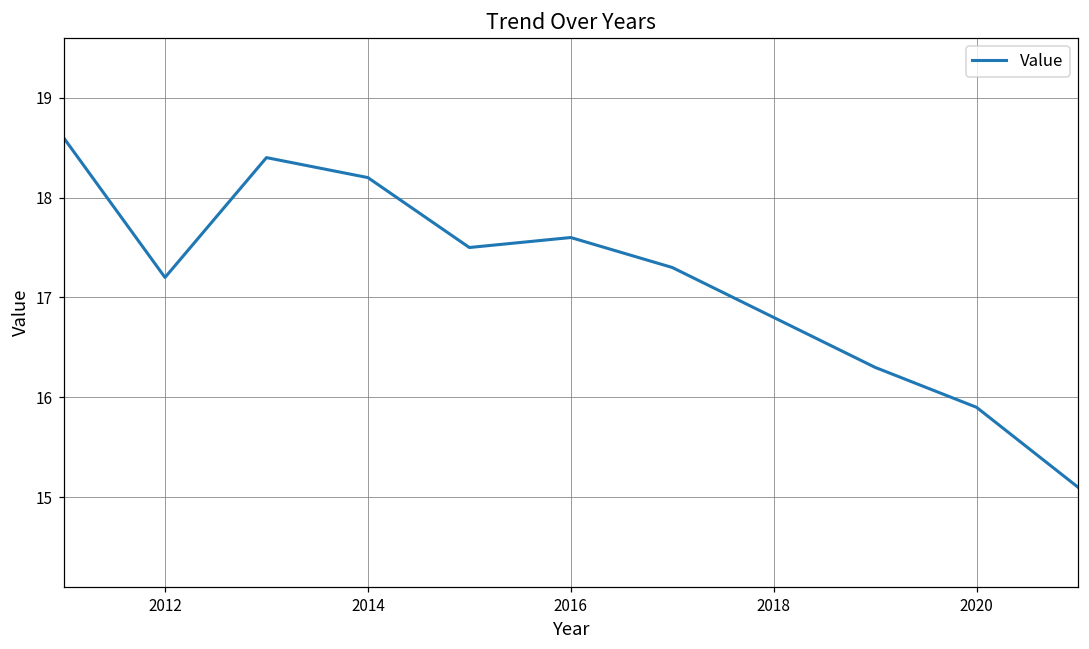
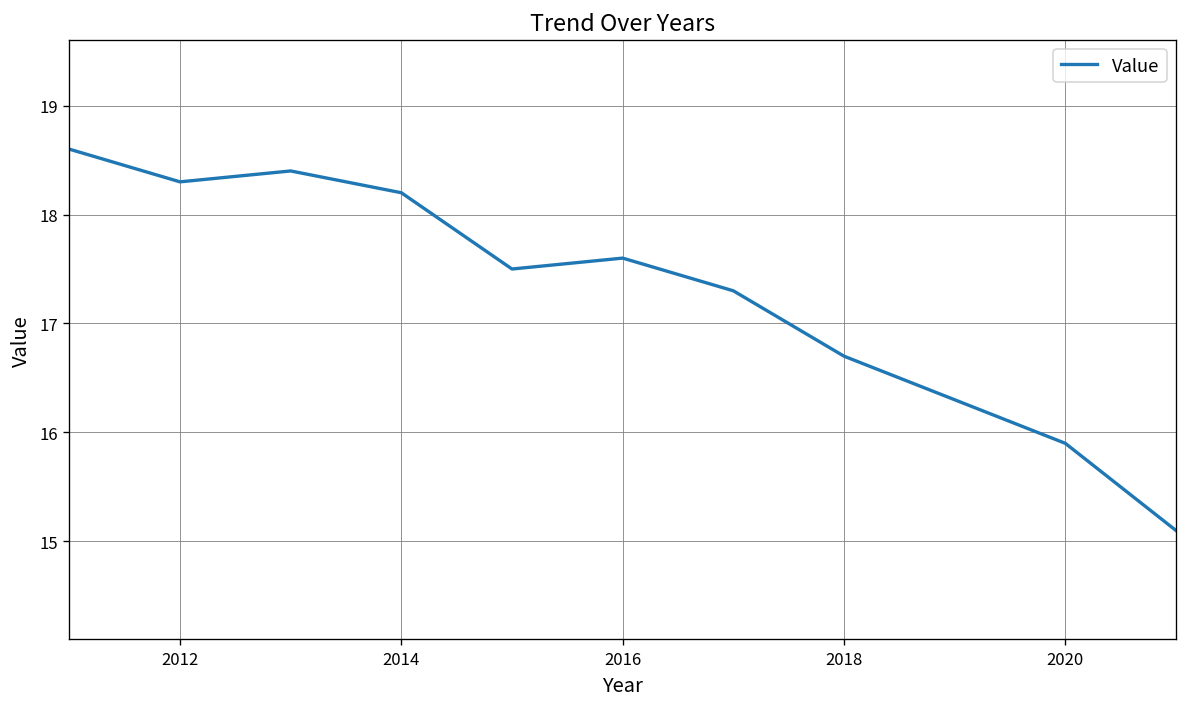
2012: 17.2 -> 18.3
2018: 16.8 -> 16.7
